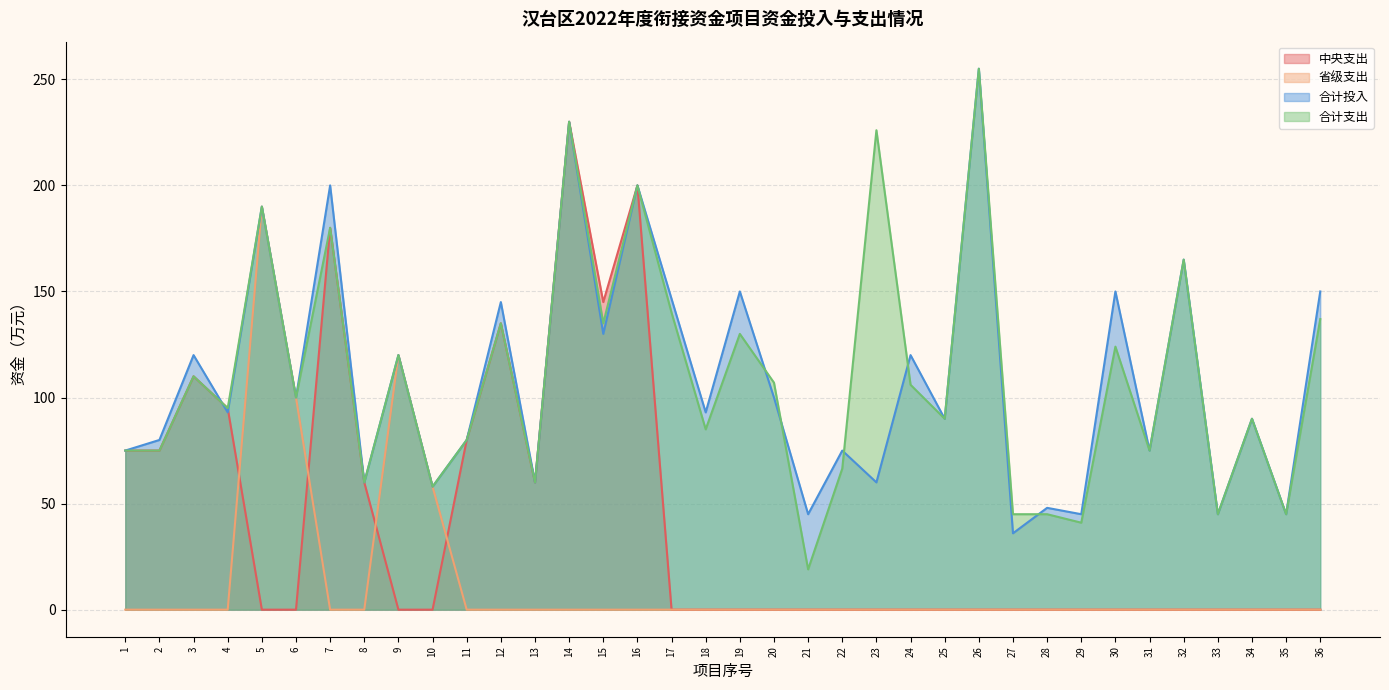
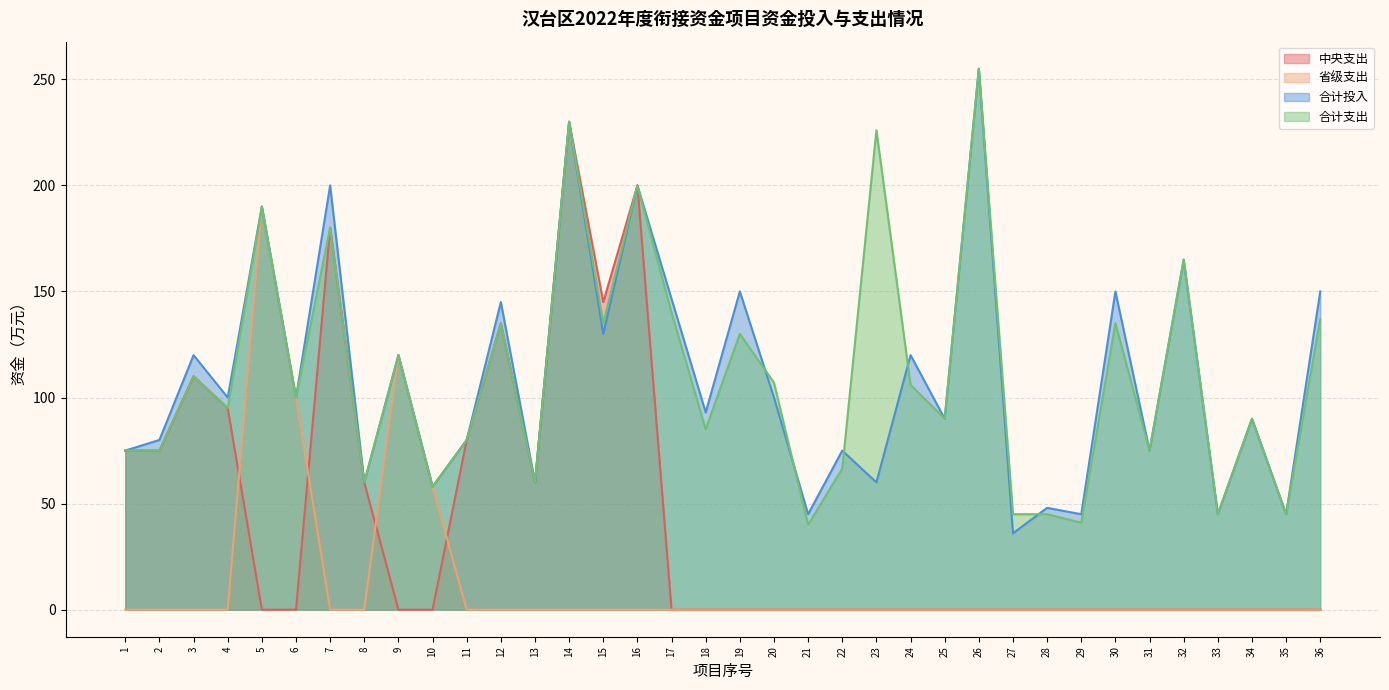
合计投入, 4: 93 -> 100
合计支出, 21: 19 -> 40
合计支出, 30: 124 -> 135
